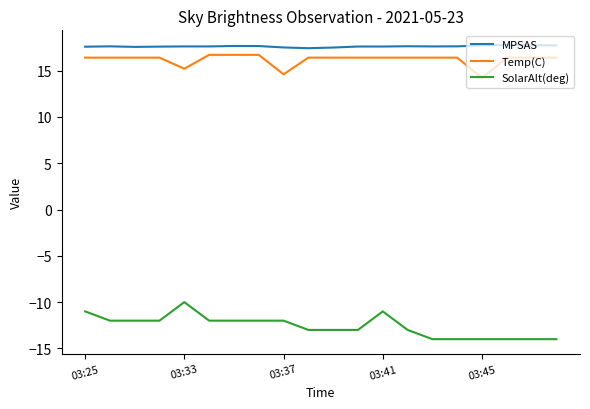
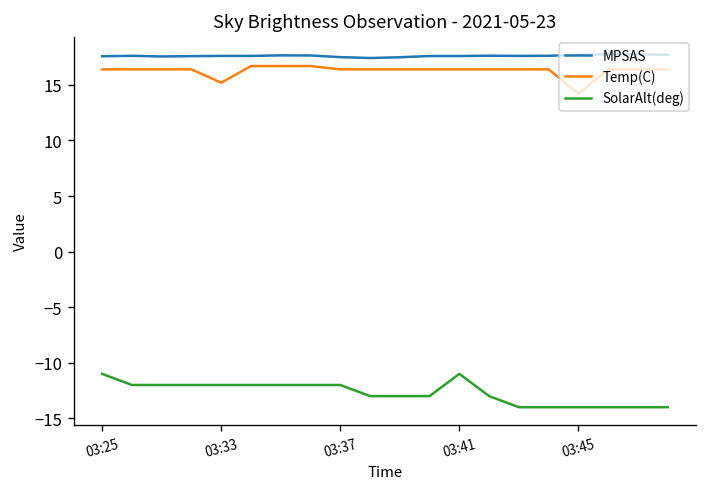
SolarAlt(deg), 03:33: -10 -> -12
Temp(C), 03:37: 15 -> 16
